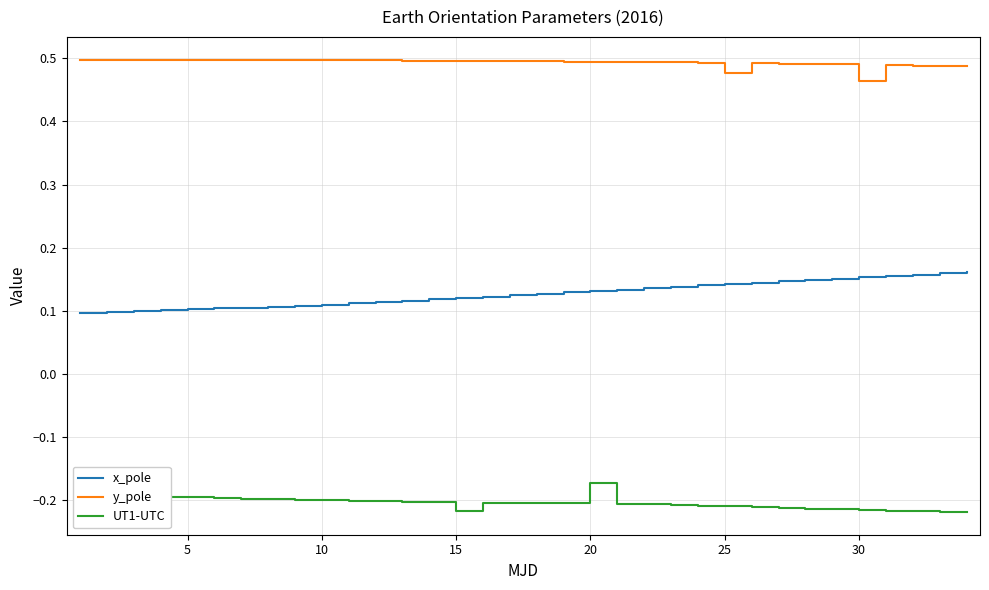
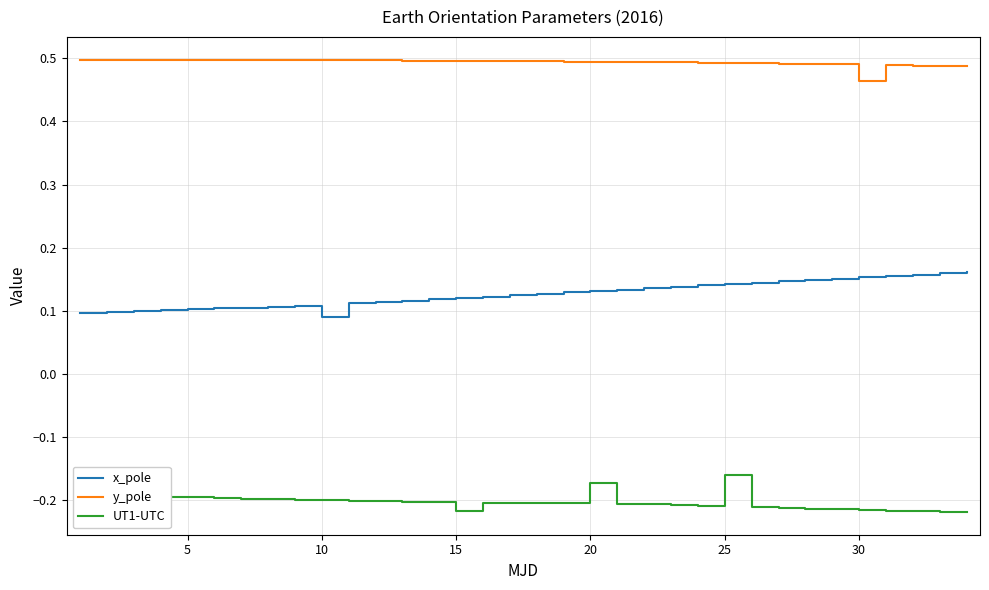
x_pole, 10: 0.11 -> 0.09
y_pole, 25: 0.48 -> 0.49
UT1-UTC, 25: -0.21 -> -0.16
